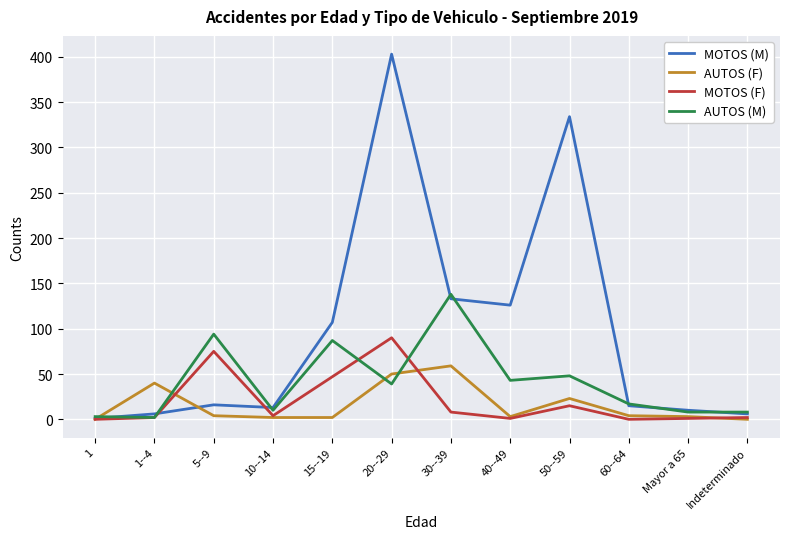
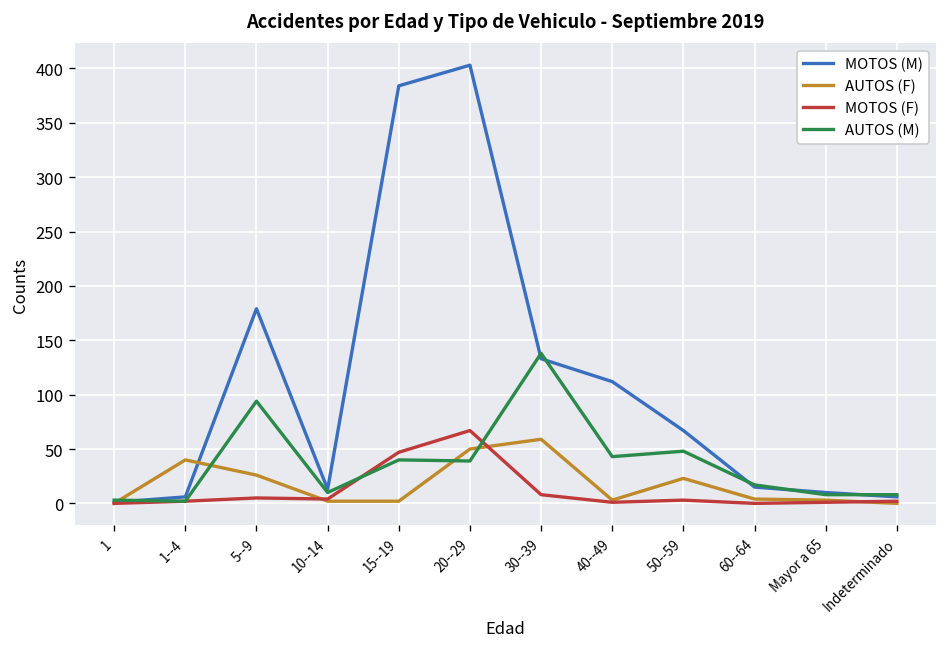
MOTOS (M), 5--9: 20 -> 180
AUTOS (F), 5--9: 0 -> 30
MOTOS (F), 5--9: 80 -> 10
MOTOS (M), 15--19: 110 -> 380
AUTOS (M), 15--19: 90 -> 40
MOTOS (F), 20--29: 90 -> 70
MOTOS (M), 40--49: 130 -> 110
MOTOS (M), 50--59: 330 -> 70
MOTOS (F), 50--59: 20 -> 0
